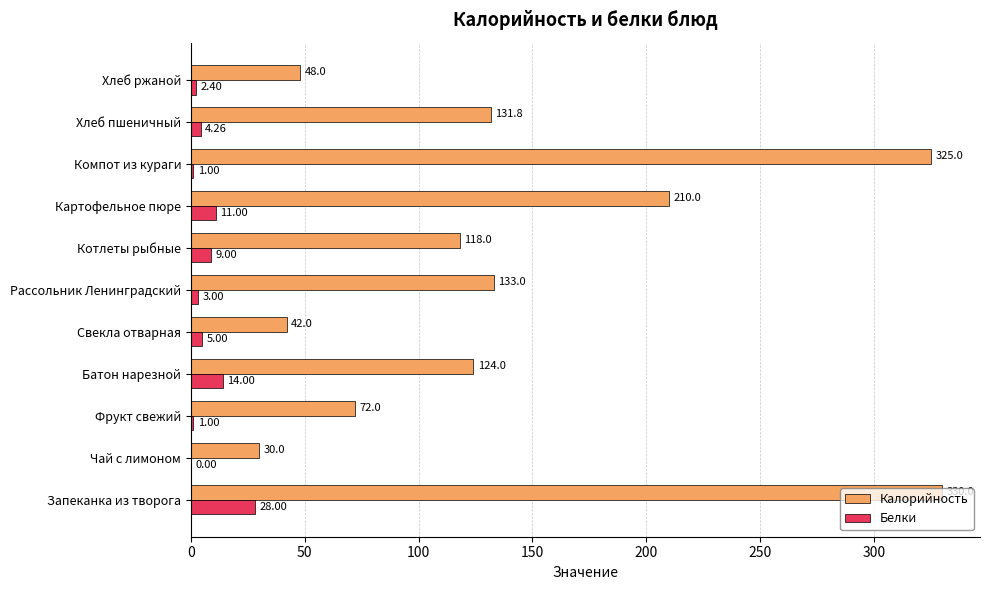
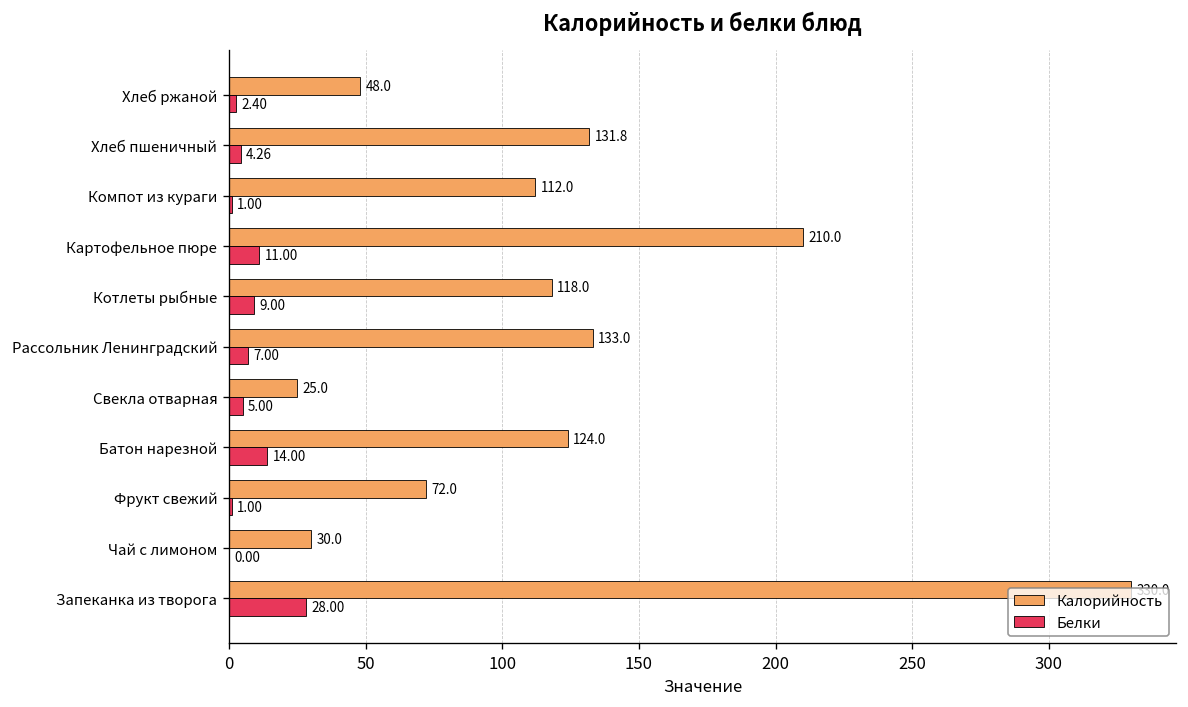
Калорийность, Компот из кураги: 325.0 -> 112.0
Белки, Рассольник Ленинградский: 3.00 -> 7.00
Калорийность, Свекла отварная: 42.0 -> 25.0
